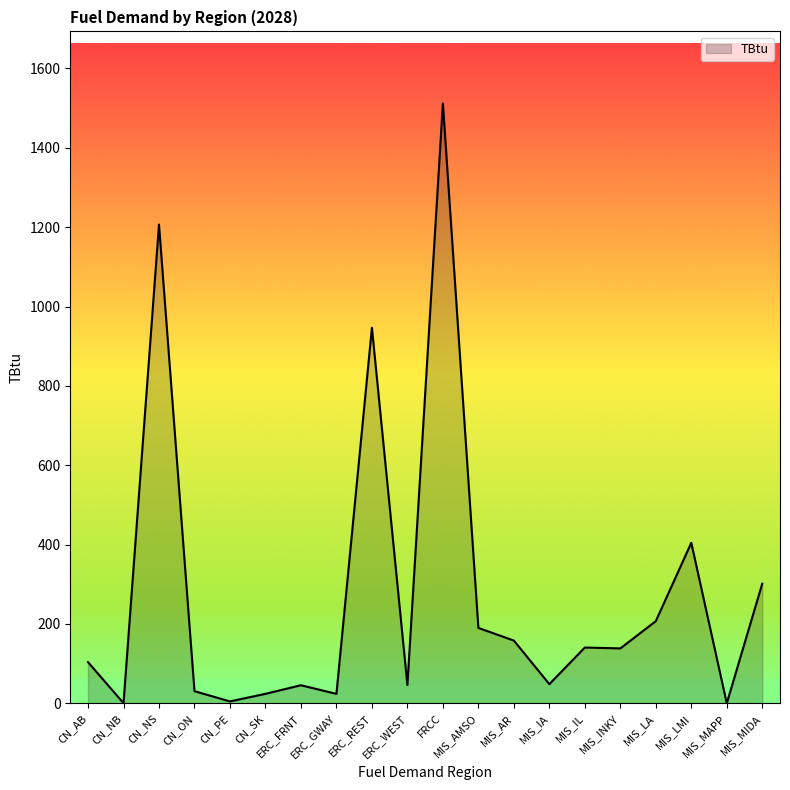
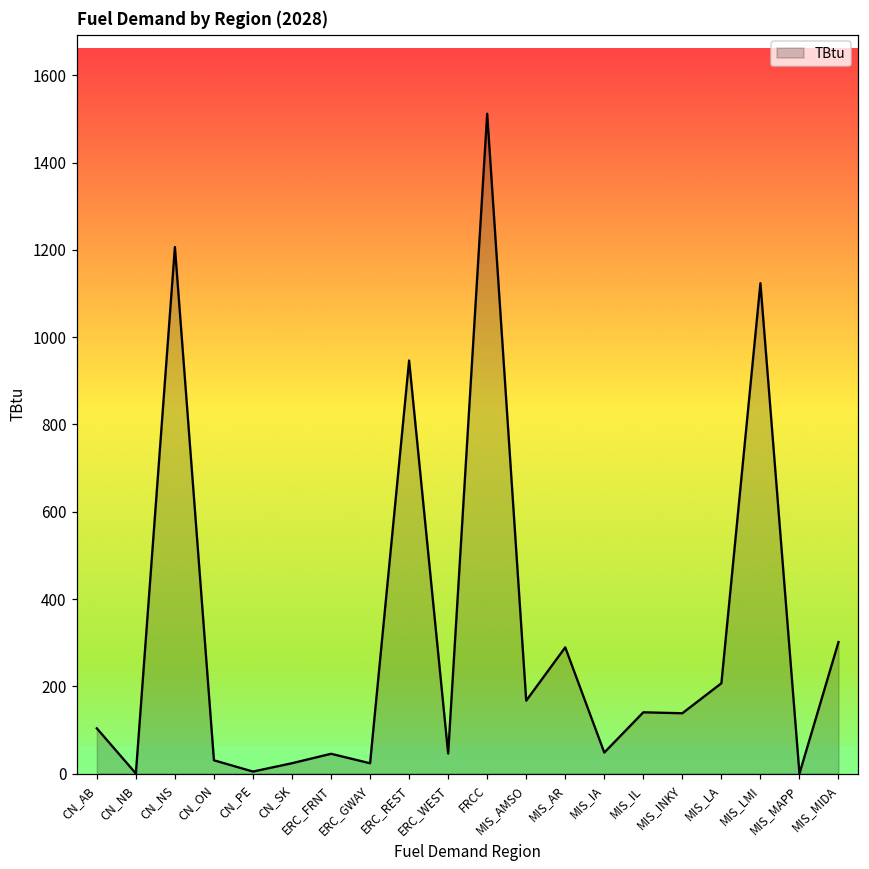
MIS_AMSO: 190 -> 170
MIS_AR: 160 -> 290
MIS_LMI: 400 -> 1120
